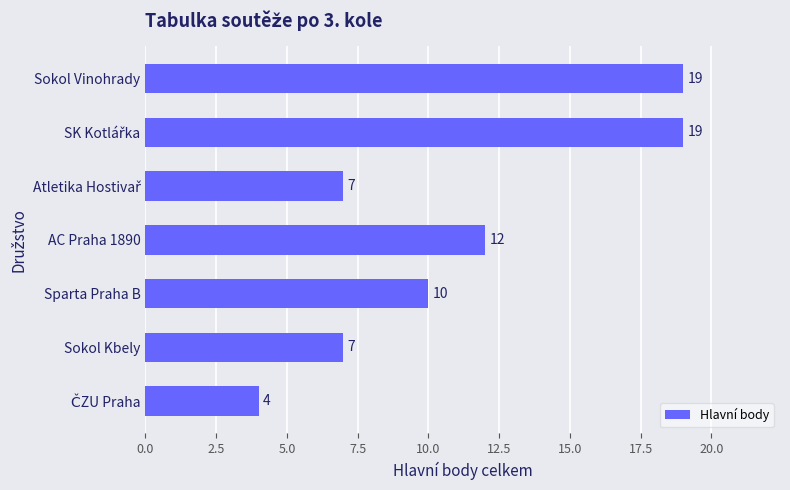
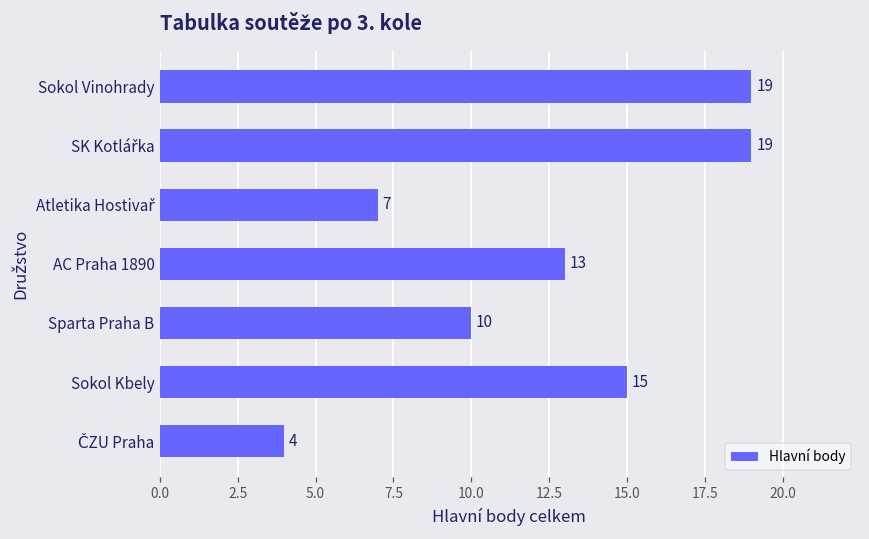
AC Praha 1890: 12 -> 13
Sokol Kbely: 7 -> 15
